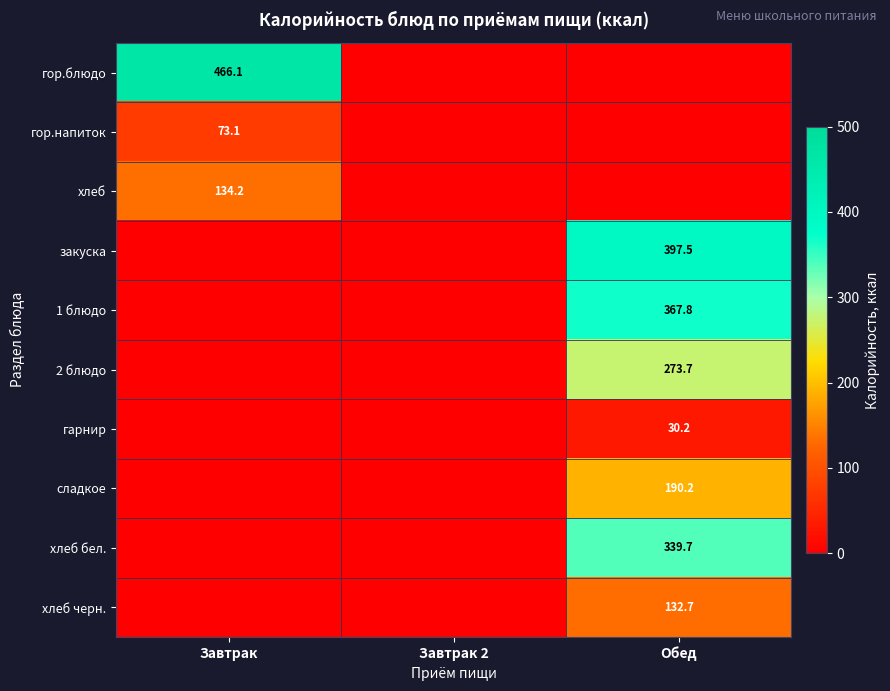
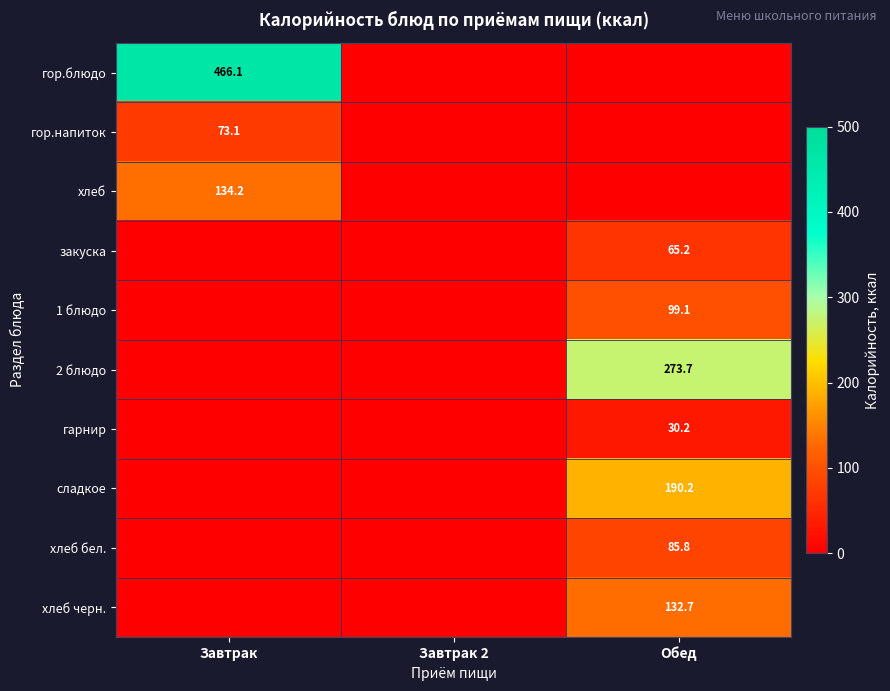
закуска, Обед: 397.5 -> 65.2
1 блюдо, Обед: 367.8 -> 99.1
хлеб бел., Обед: 339.7 -> 85.8
